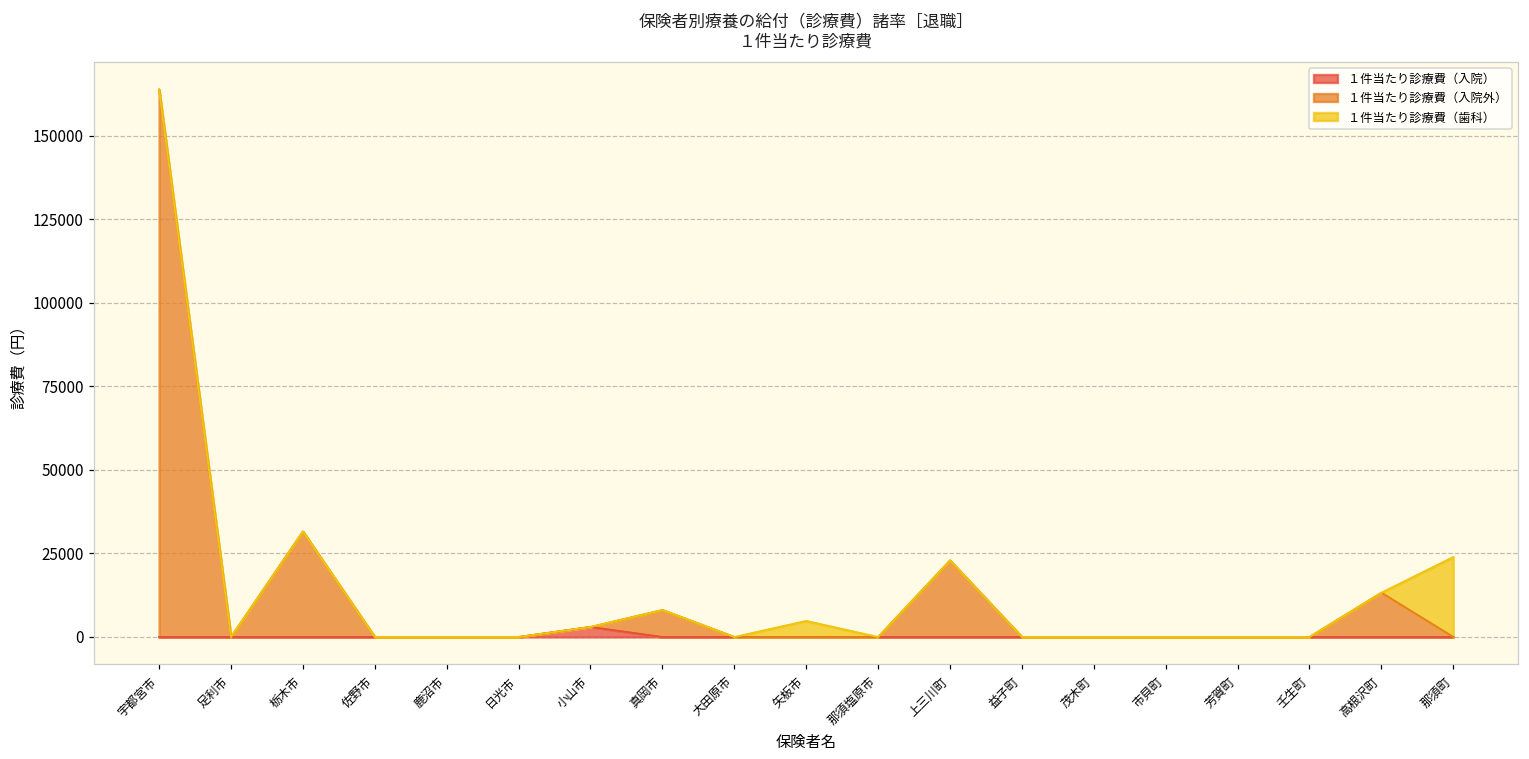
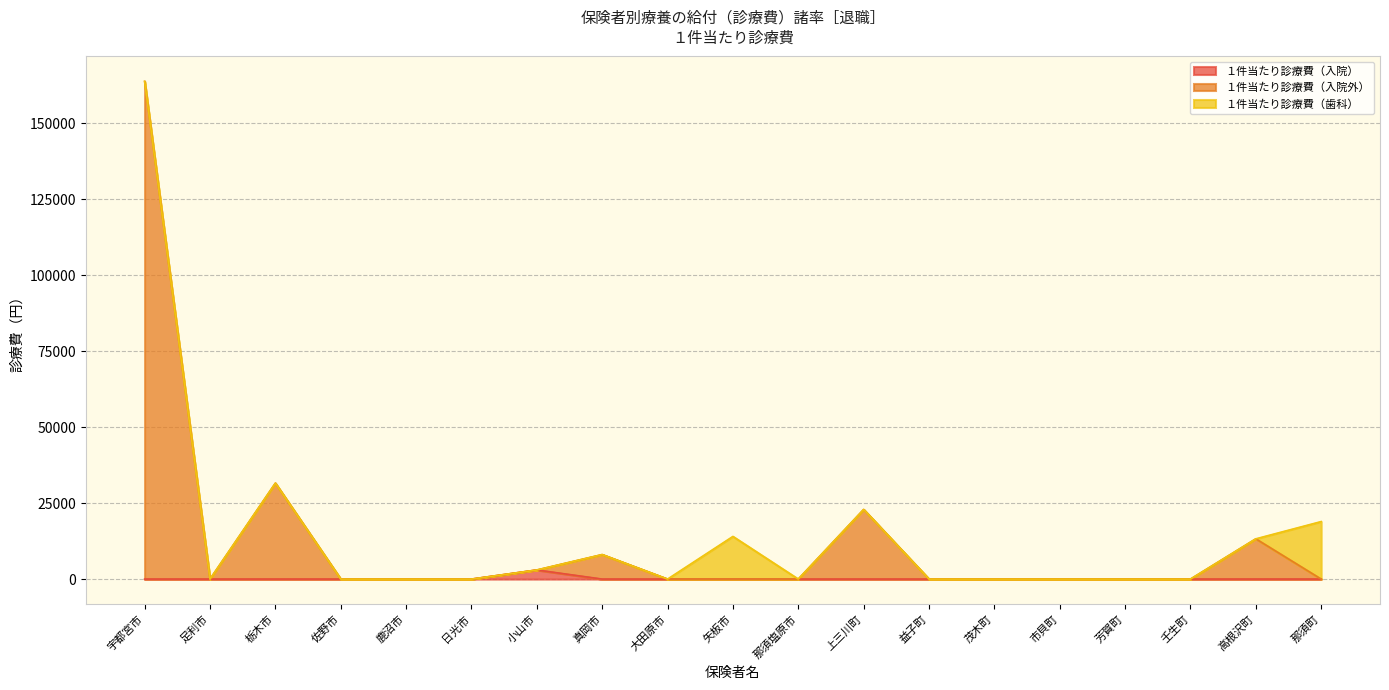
１件当たり診療費（歯科）, 矢板市: 5000 -> 14000
１件当たり診療費（歯科）, 那須町: 24000 -> 19000
